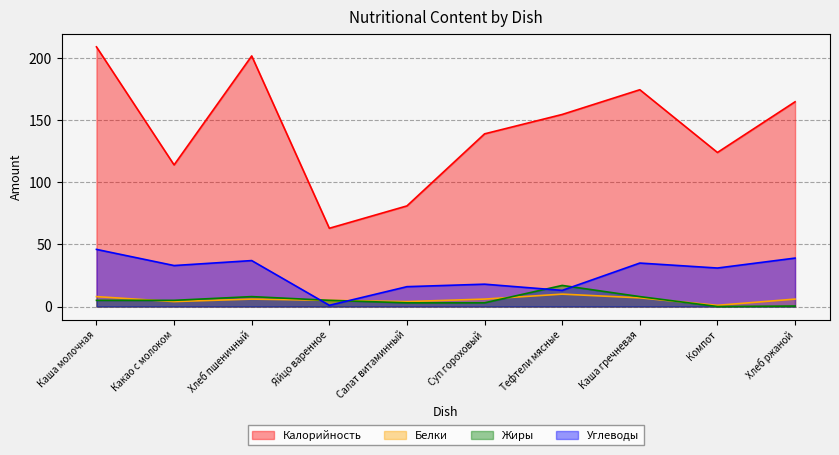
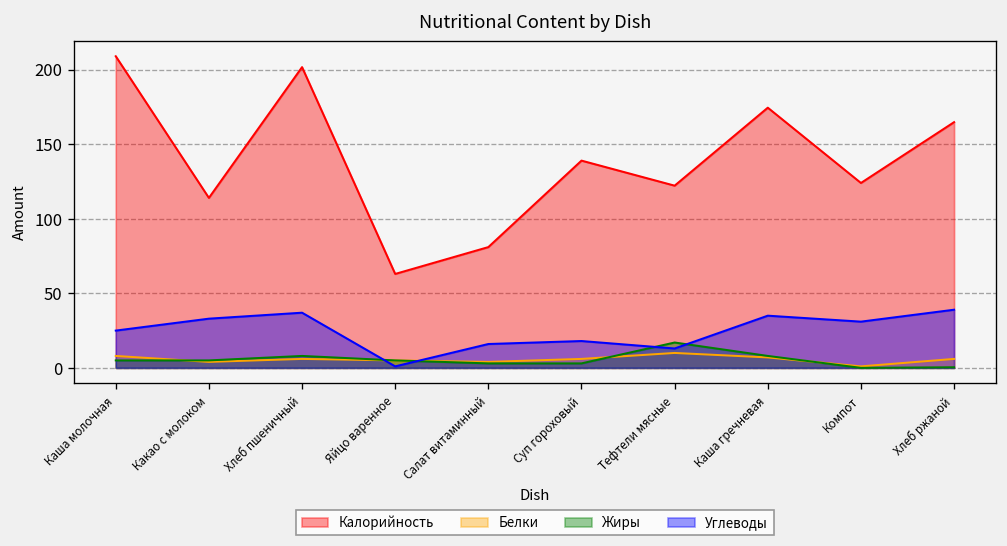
Углеводы, Каша молочная: 46 -> 25
Калорийность, Тефтели мясные: 155 -> 122
